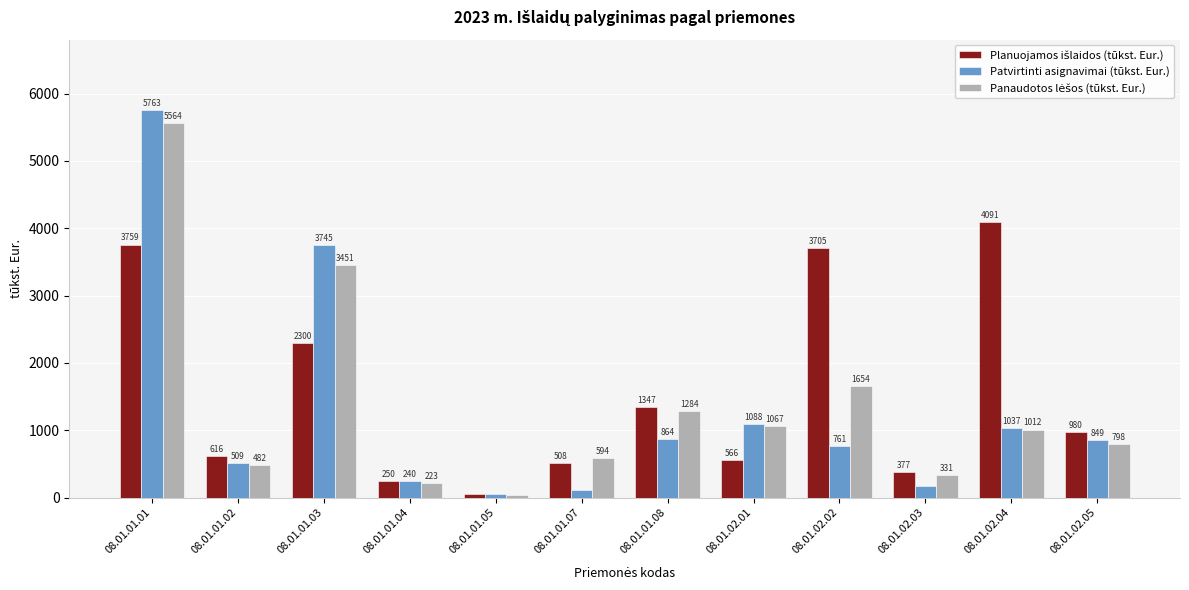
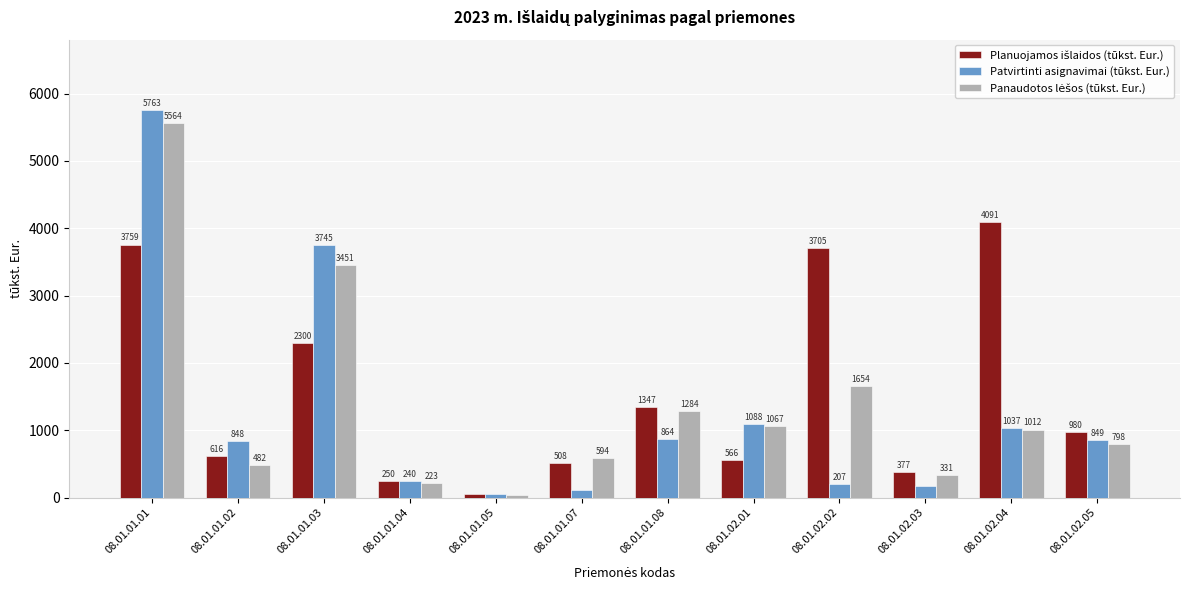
Patvirtinti asignavimai (tūkst. Eur.), 08.01.01.02: 509 -> 848
Patvirtinti asignavimai (tūkst. Eur.), 08.01.02.02: 761 -> 207
